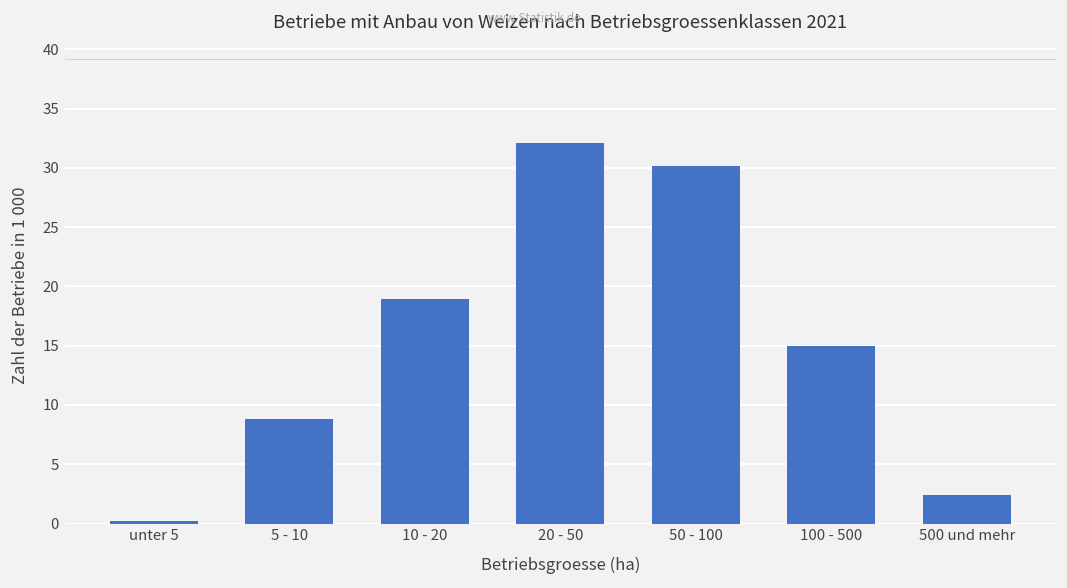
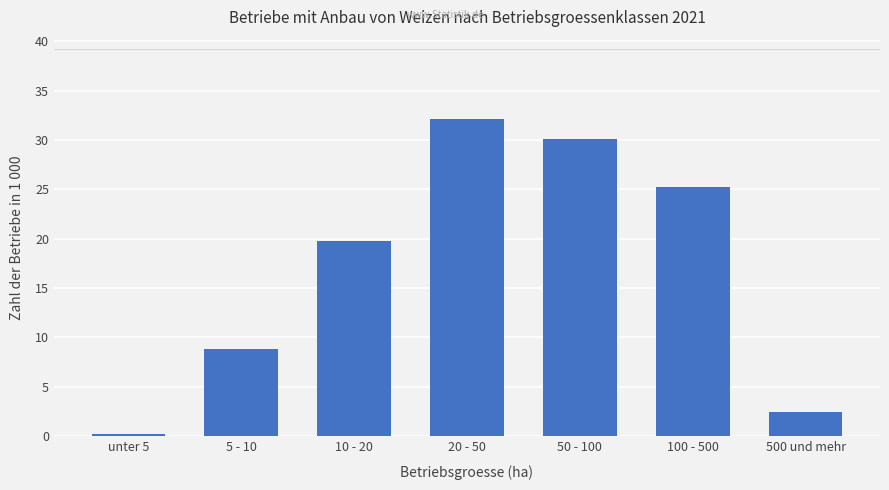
10 - 20: 19 -> 20
100 - 500: 15 -> 25
